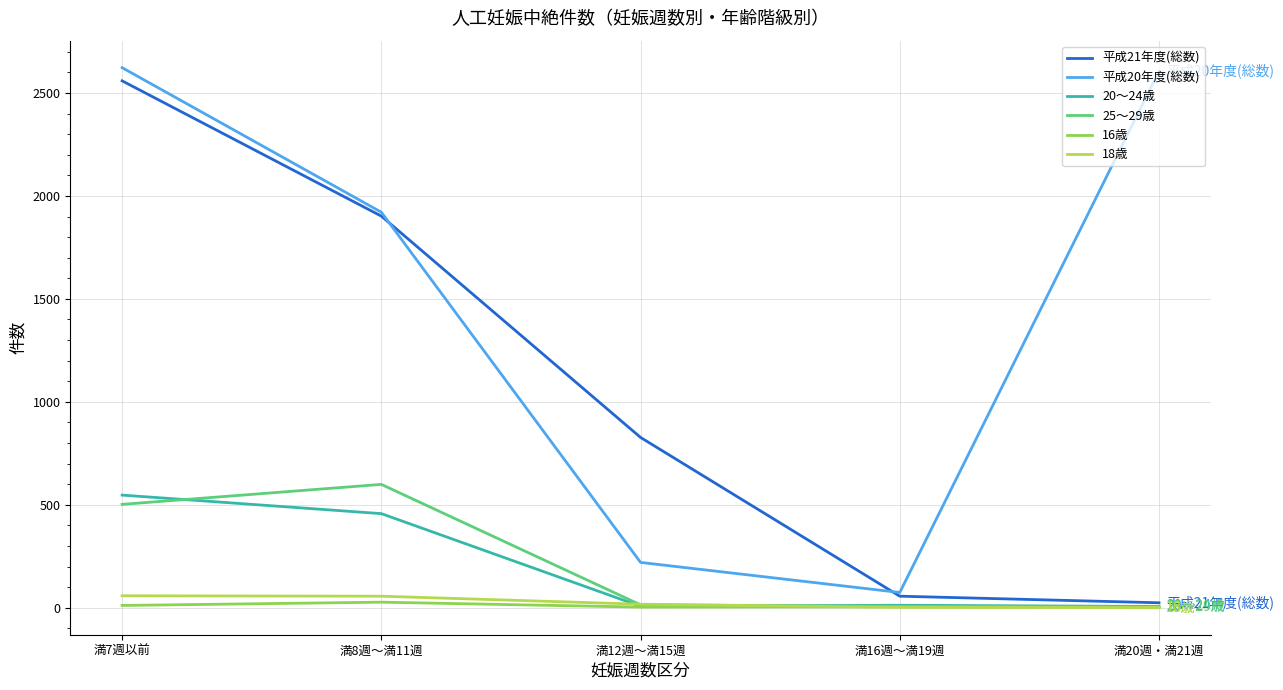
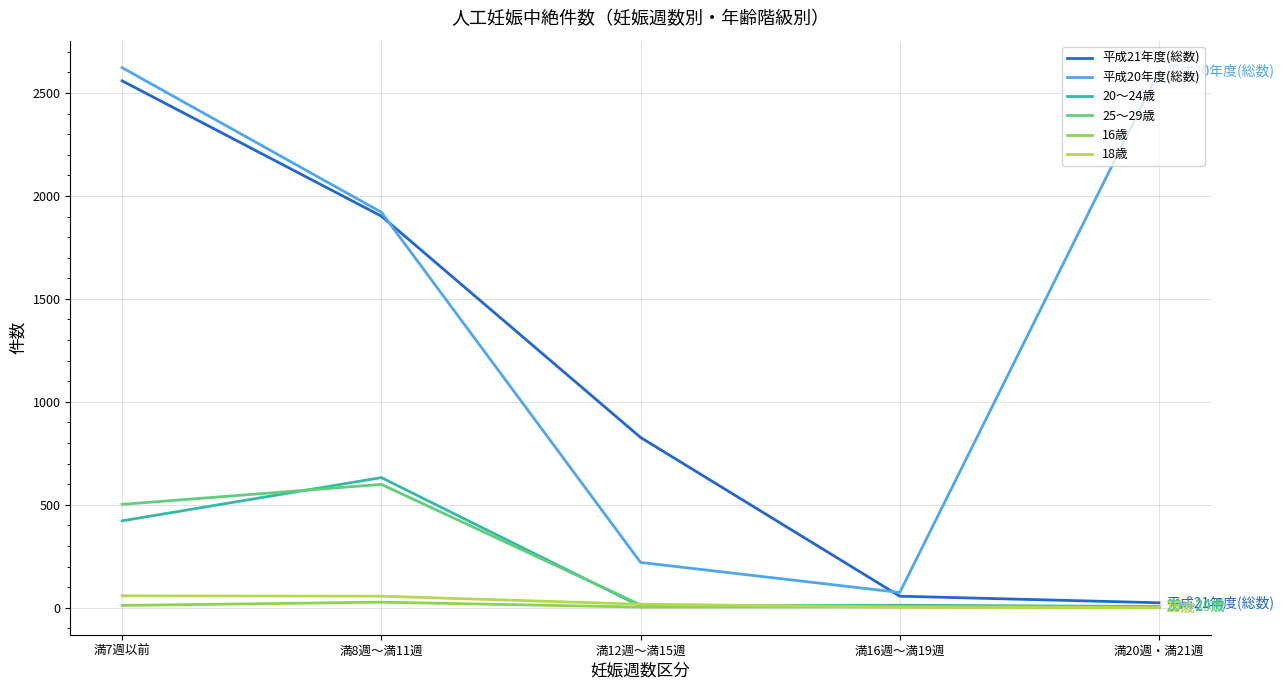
20～24歳, 満7週以前: 550 -> 420
20～24歳, 満8週～満11週: 460 -> 630
